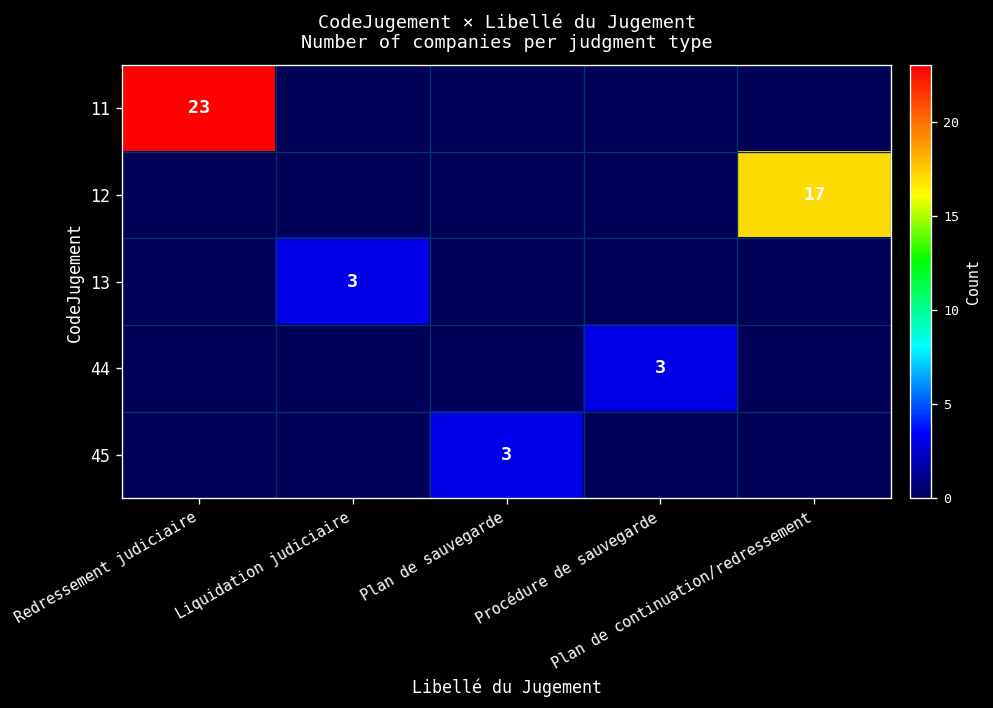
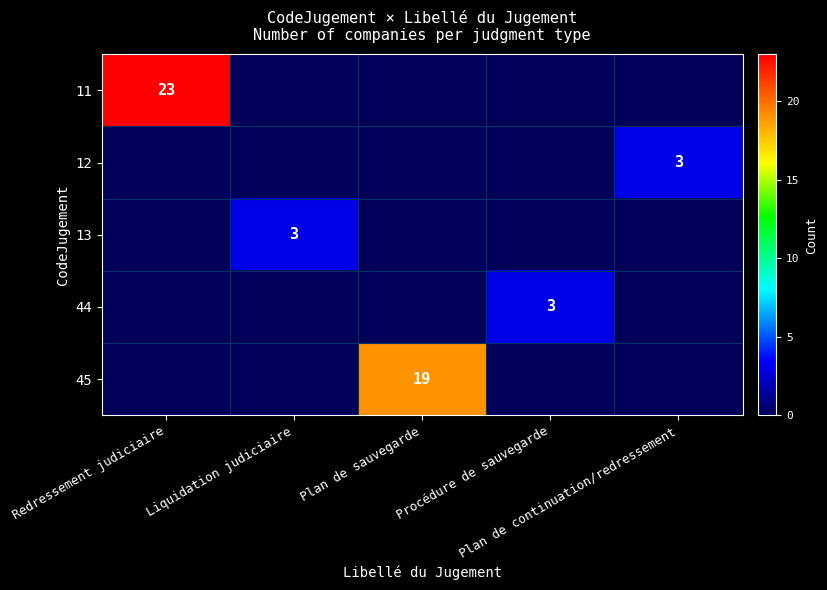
12, Plan de continuation/redressement: 17 -> 3
45, Plan de sauvegarde: 3 -> 19
